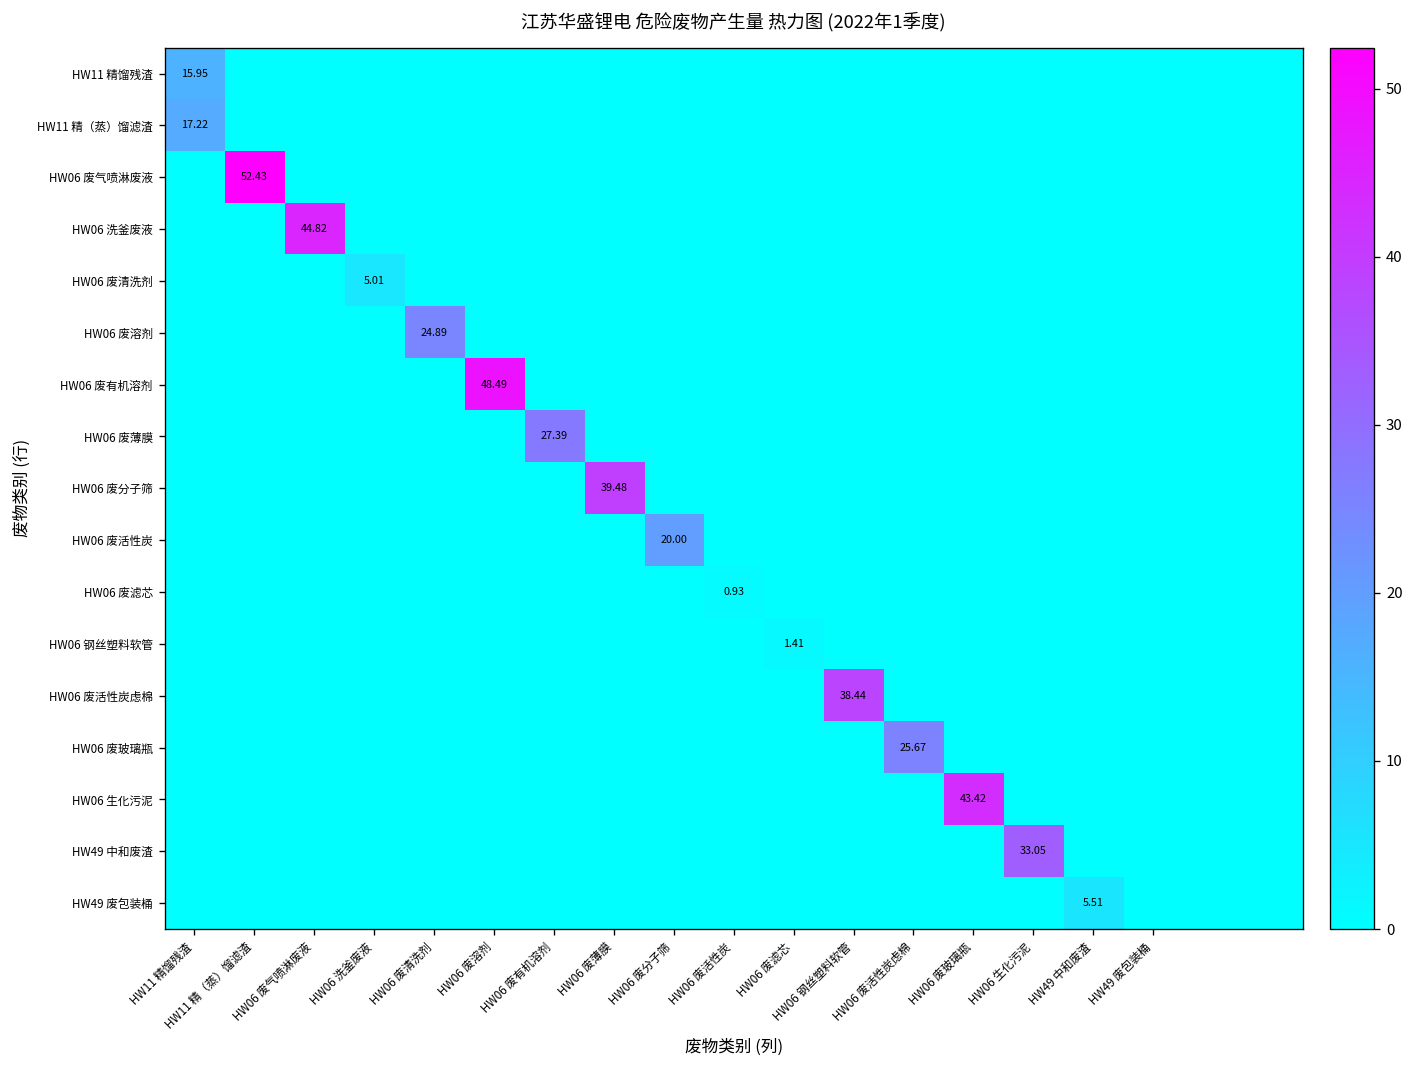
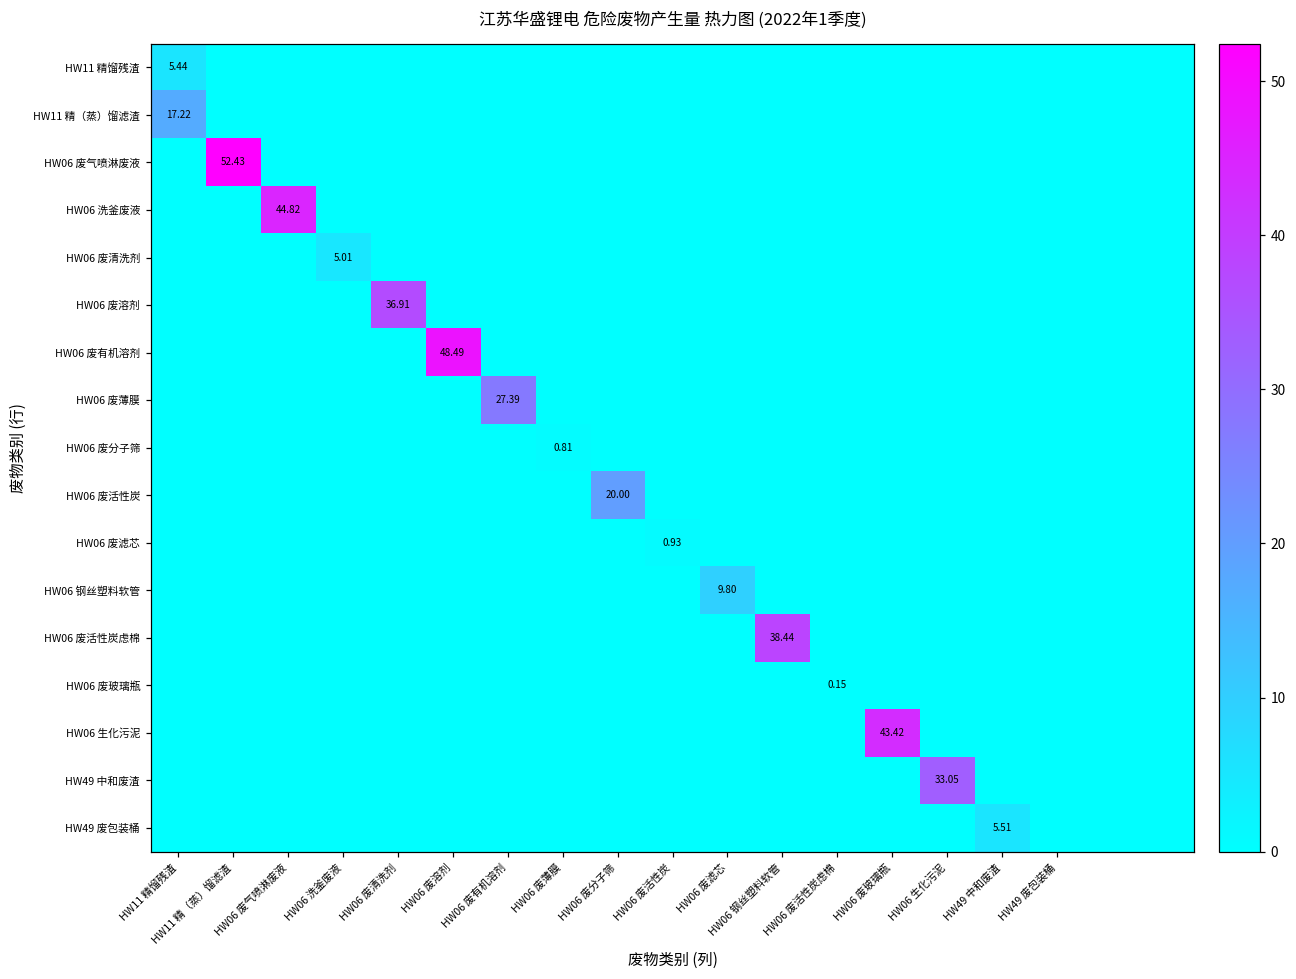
HW11 精馏残渣, HW11 精馏残渣: 15.95 -> 5.44
HW06 废溶剂, HW06 废清洗剂: 24.89 -> 36.91
HW06 废分子筛, HW06 废薄膜: 39.48 -> 0.81
HW06 钢丝塑料软管, HW06 废滤芯: 1.41 -> 9.80
HW06 废玻璃瓶, HW06 废活性炭虑棉: 25.67 -> 0.15
